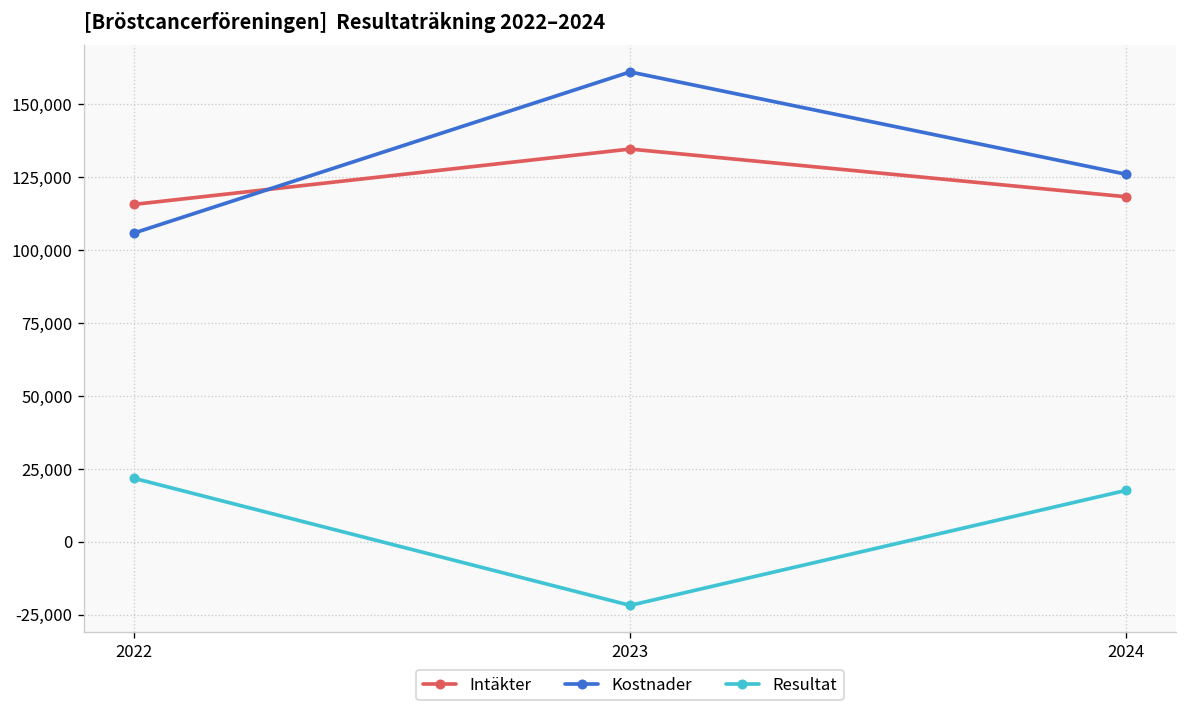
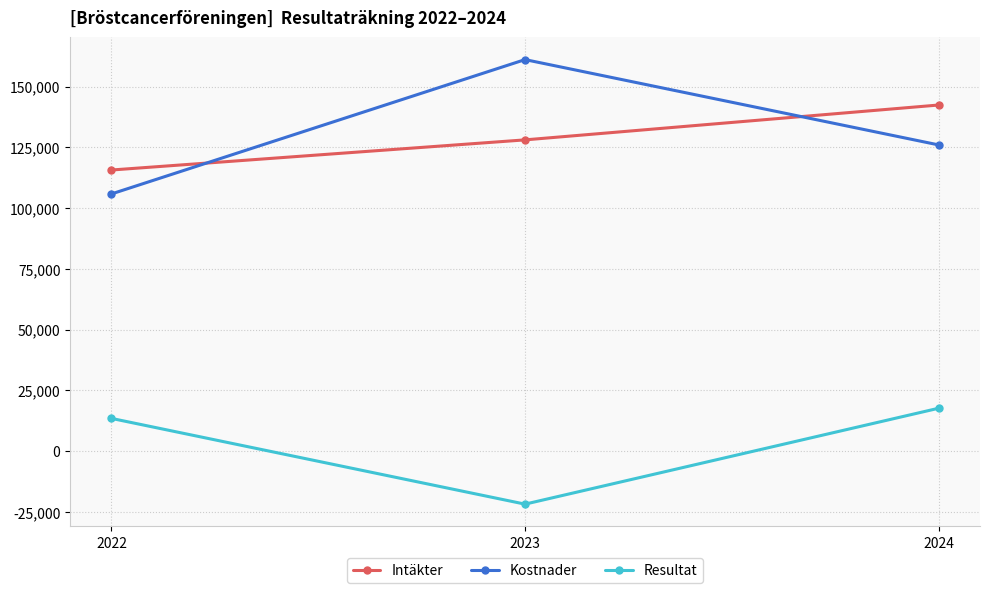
Resultat, 2022: 22,000 -> 13,000
Intäkter, 2023: 135,000 -> 128,000
Intäkter, 2024: 118,000 -> 142,000
